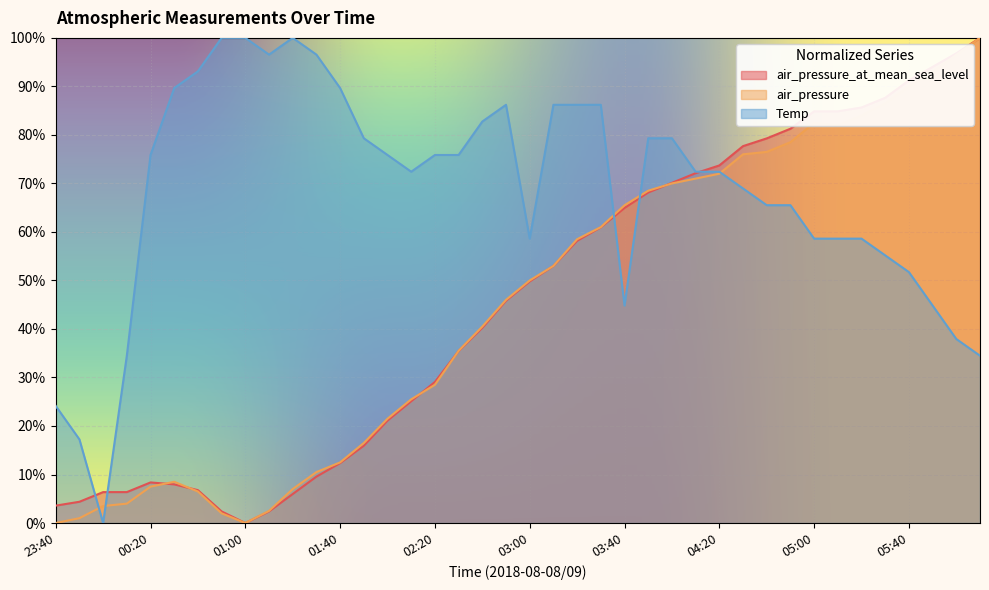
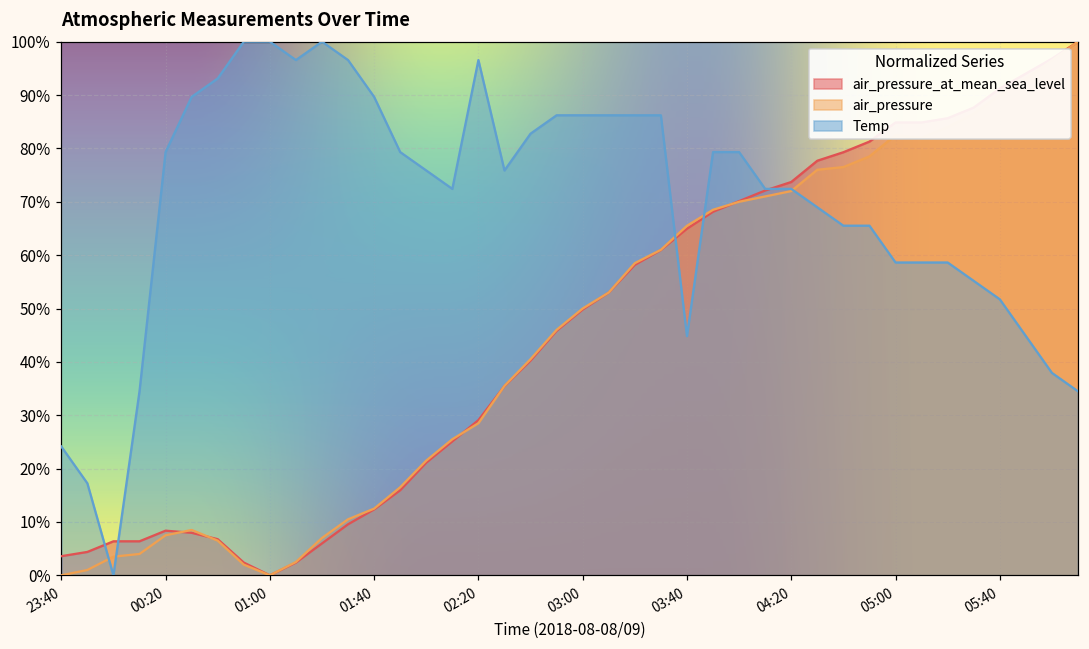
Temp, 00:20: 76% -> 79%
Temp, 02:20: 76% -> 97%
Temp, 03:00: 59% -> 86%
